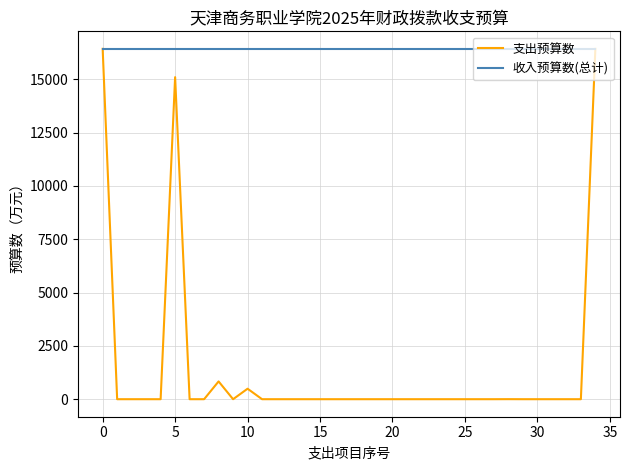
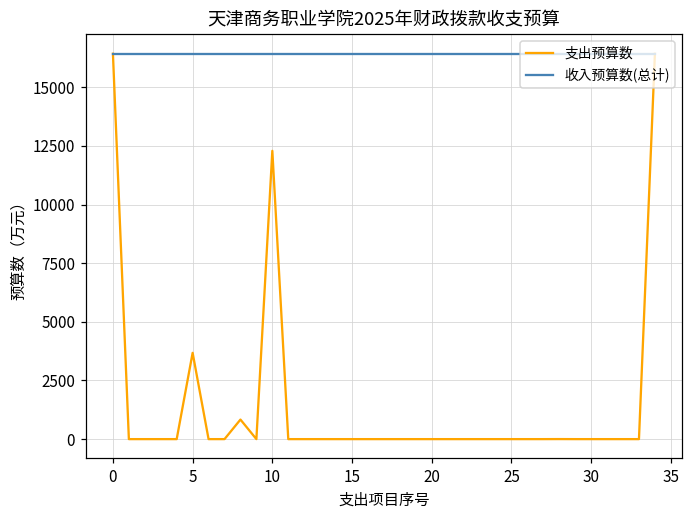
支出预算数, 5: 15100 -> 3700
支出预算数, 10: 500 -> 12300
